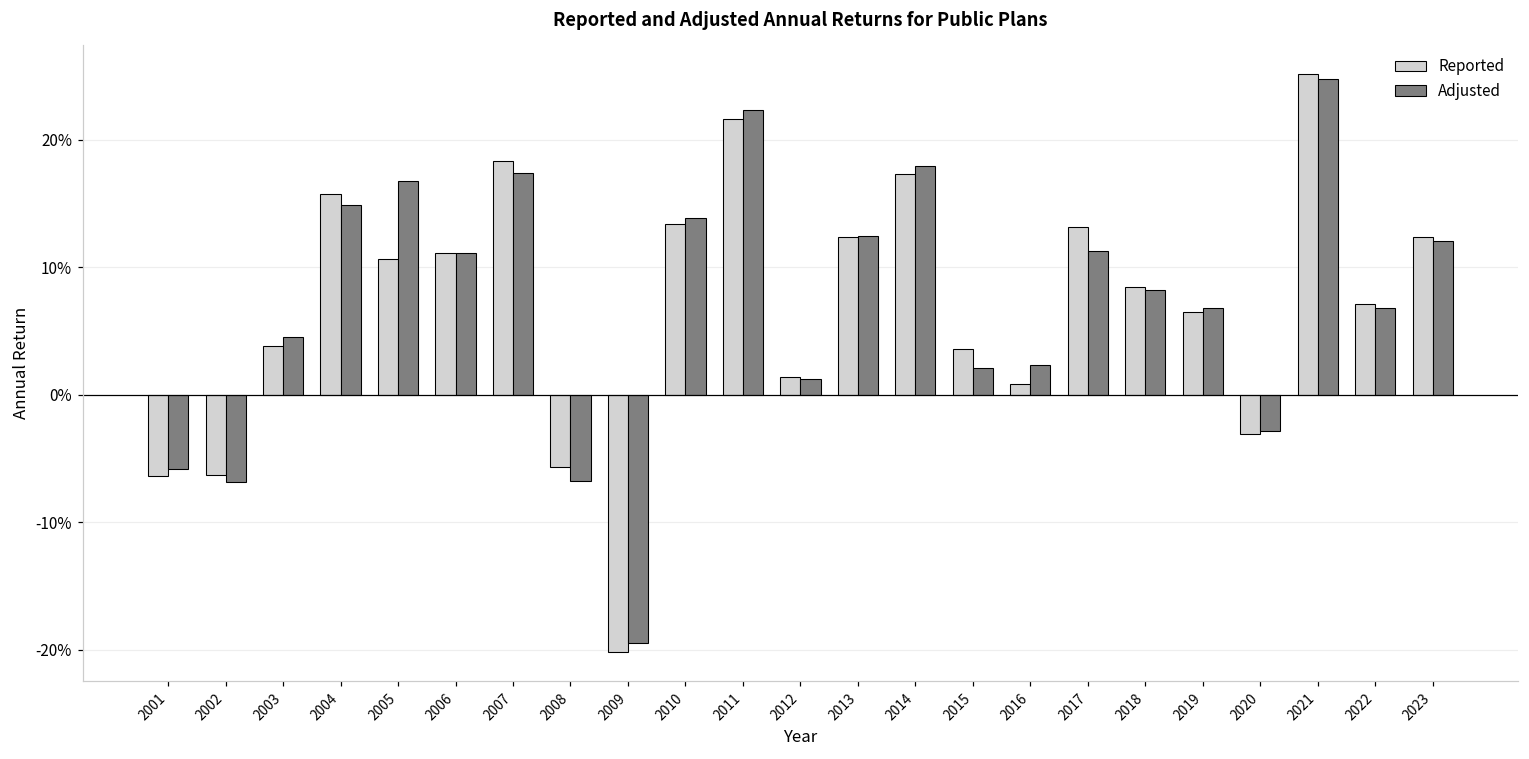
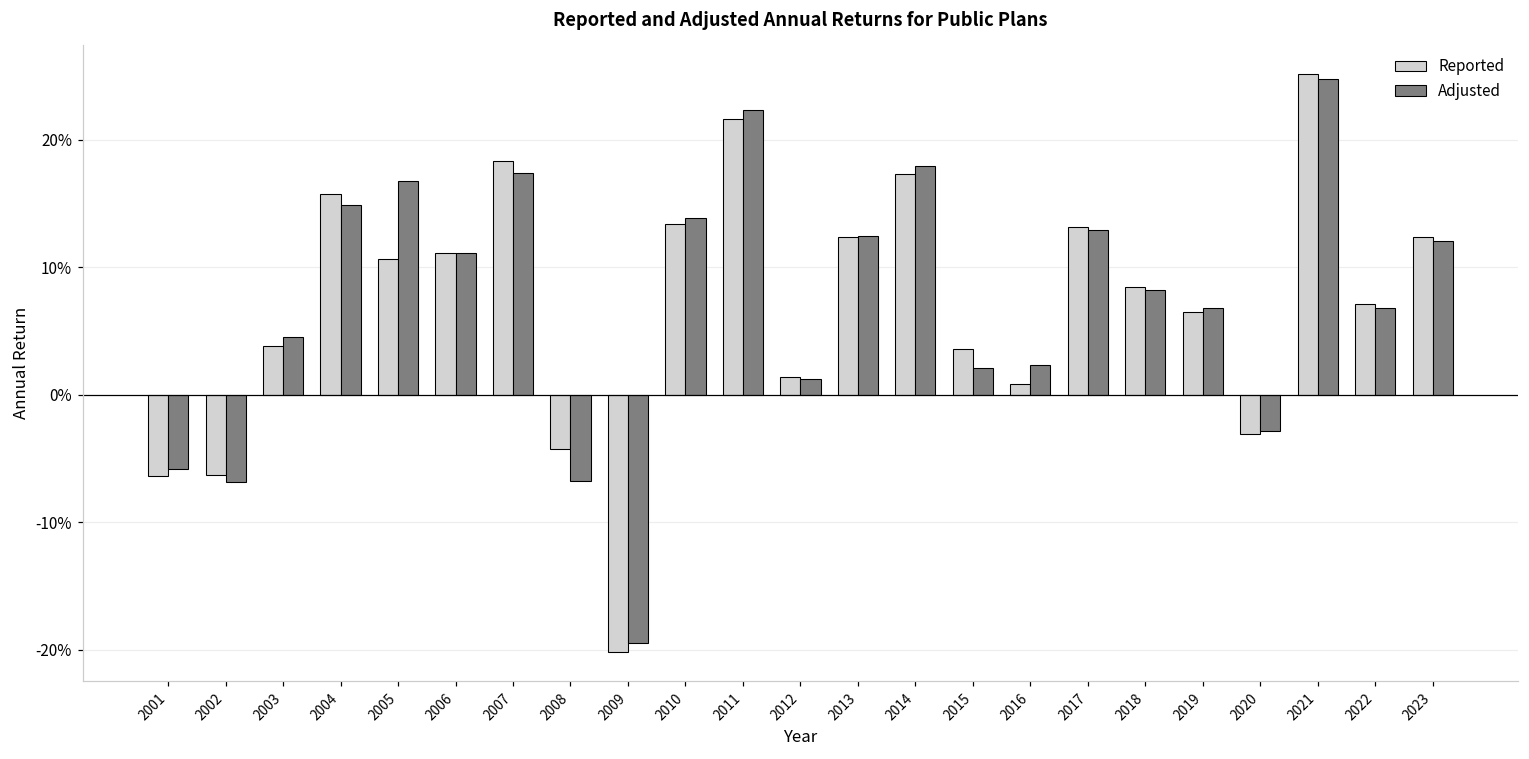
Reported, 2008: -5.7% -> -4.2%
Adjusted, 2017: 11.3% -> 12.9%
